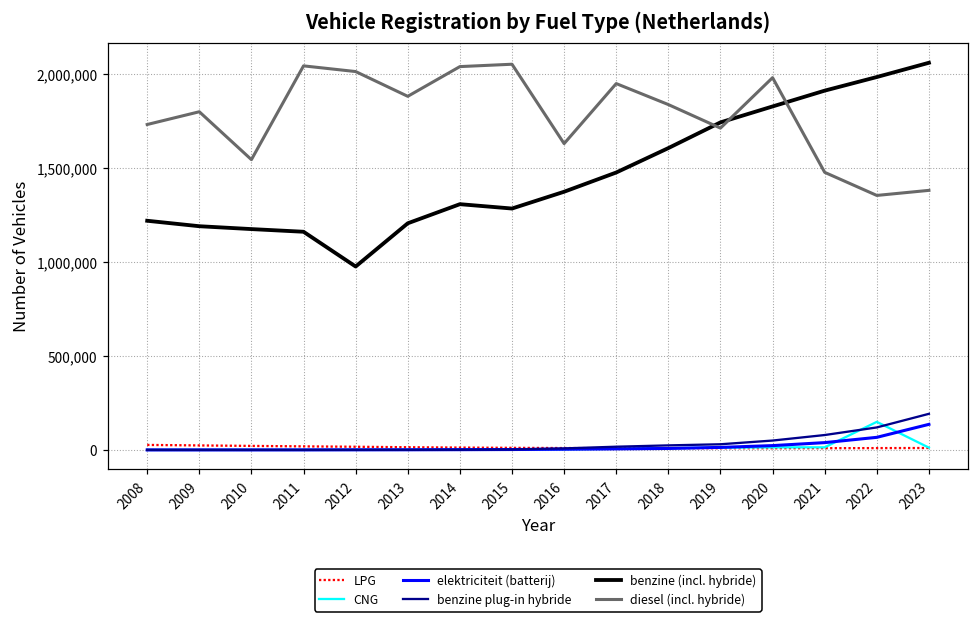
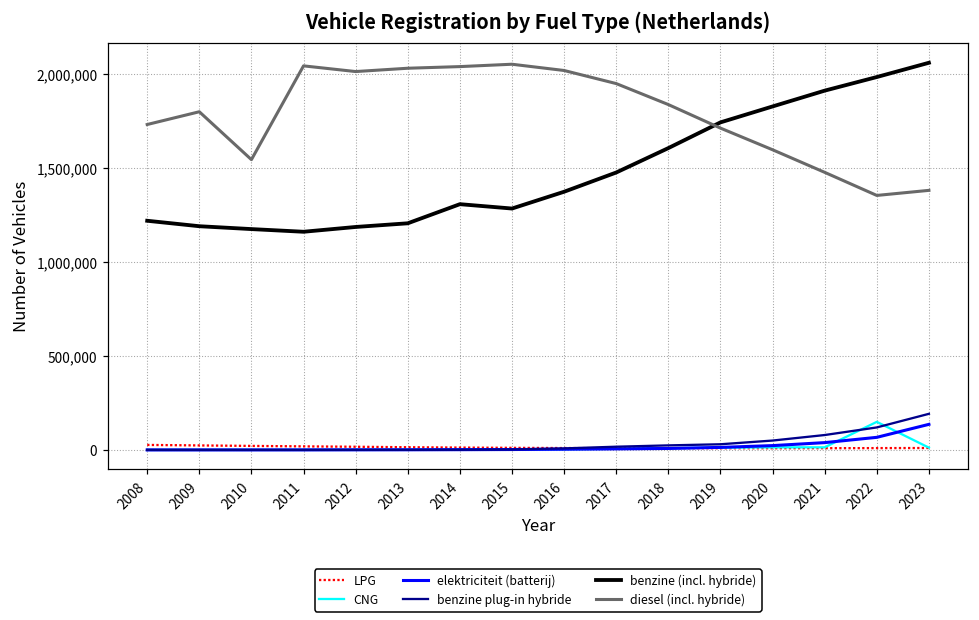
benzine (incl. hybride), 2012: 980,000 -> 1,190,000
diesel (incl. hybride), 2013: 1,880,000 -> 2,030,000
diesel (incl. hybride), 2016: 1,630,000 -> 2,020,000
diesel (incl. hybride), 2020: 1,980,000 -> 1,600,000
